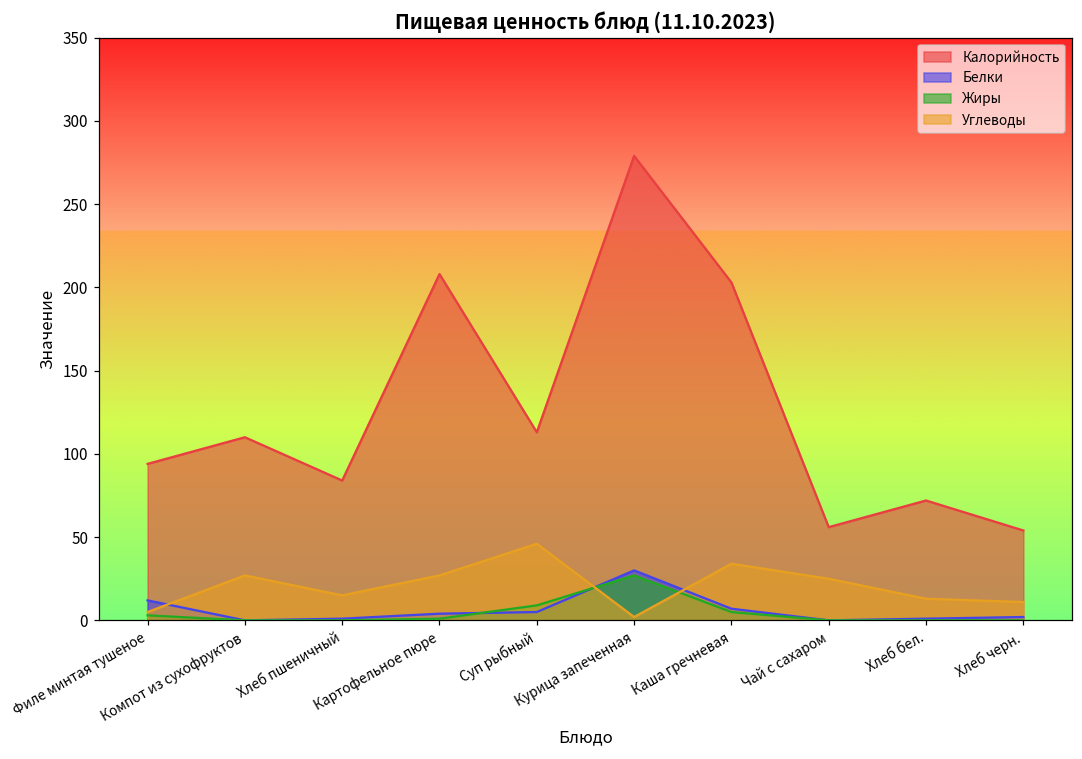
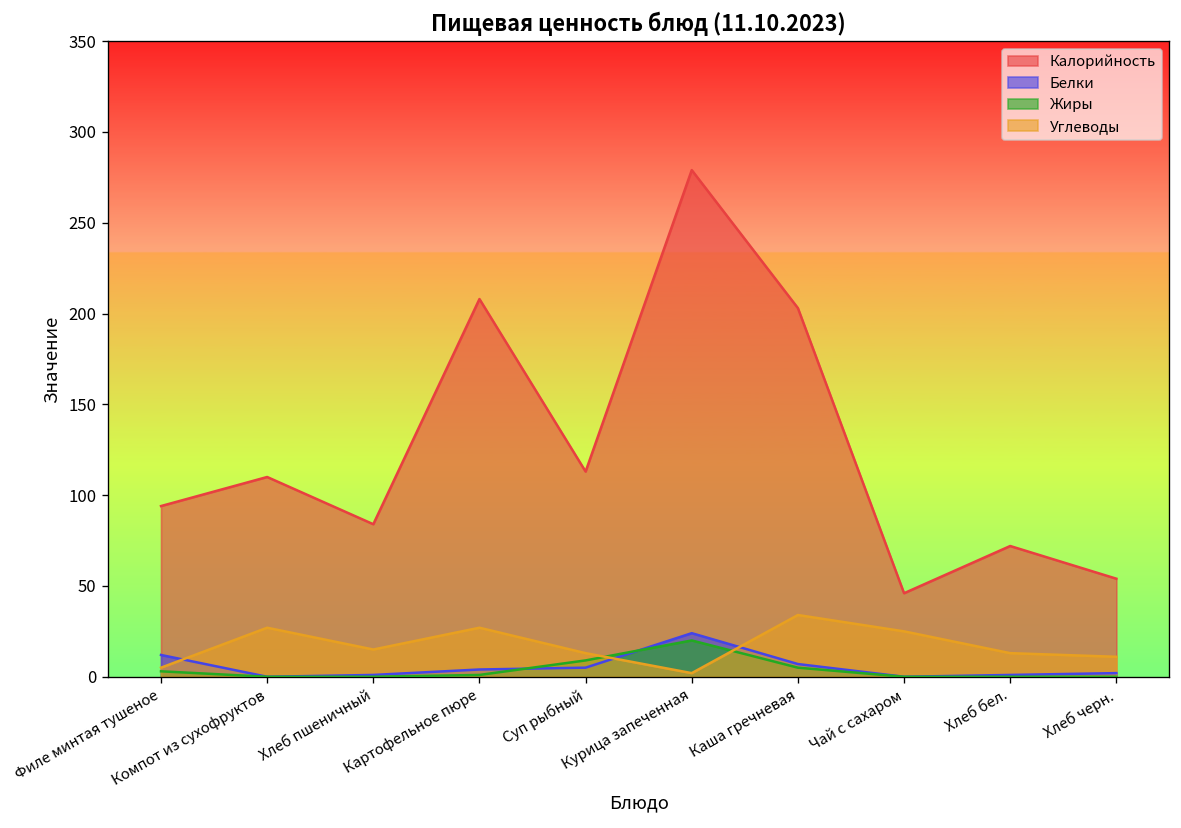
Углеводы, Суп рыбный: 46 -> 13
Белки, Курица запеченная: 30 -> 24
Жиры, Курица запеченная: 27 -> 20
Калорийность, Чай с сахаром: 56 -> 46
